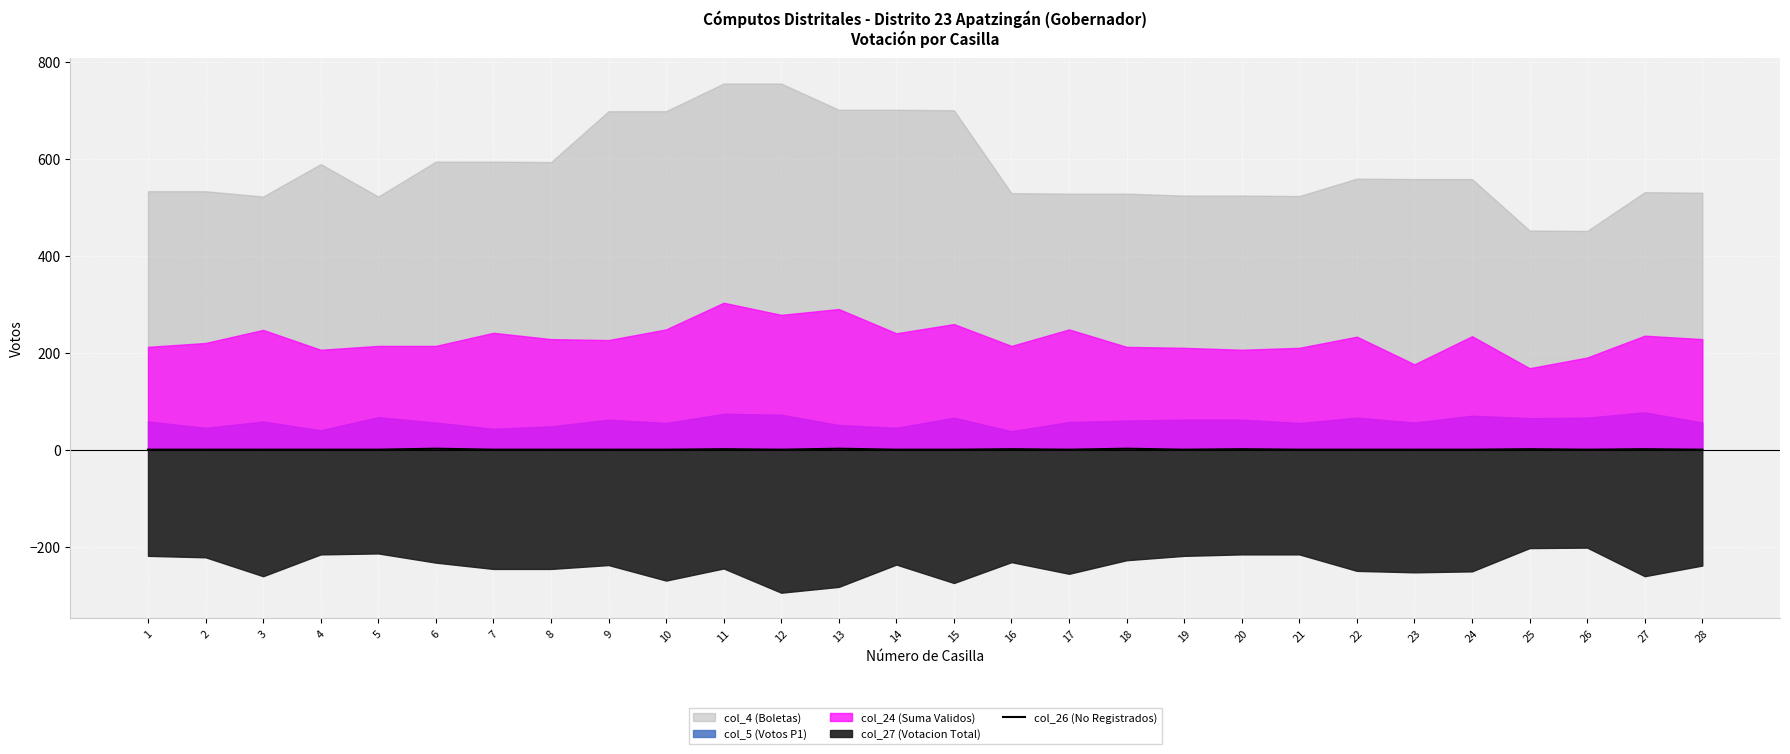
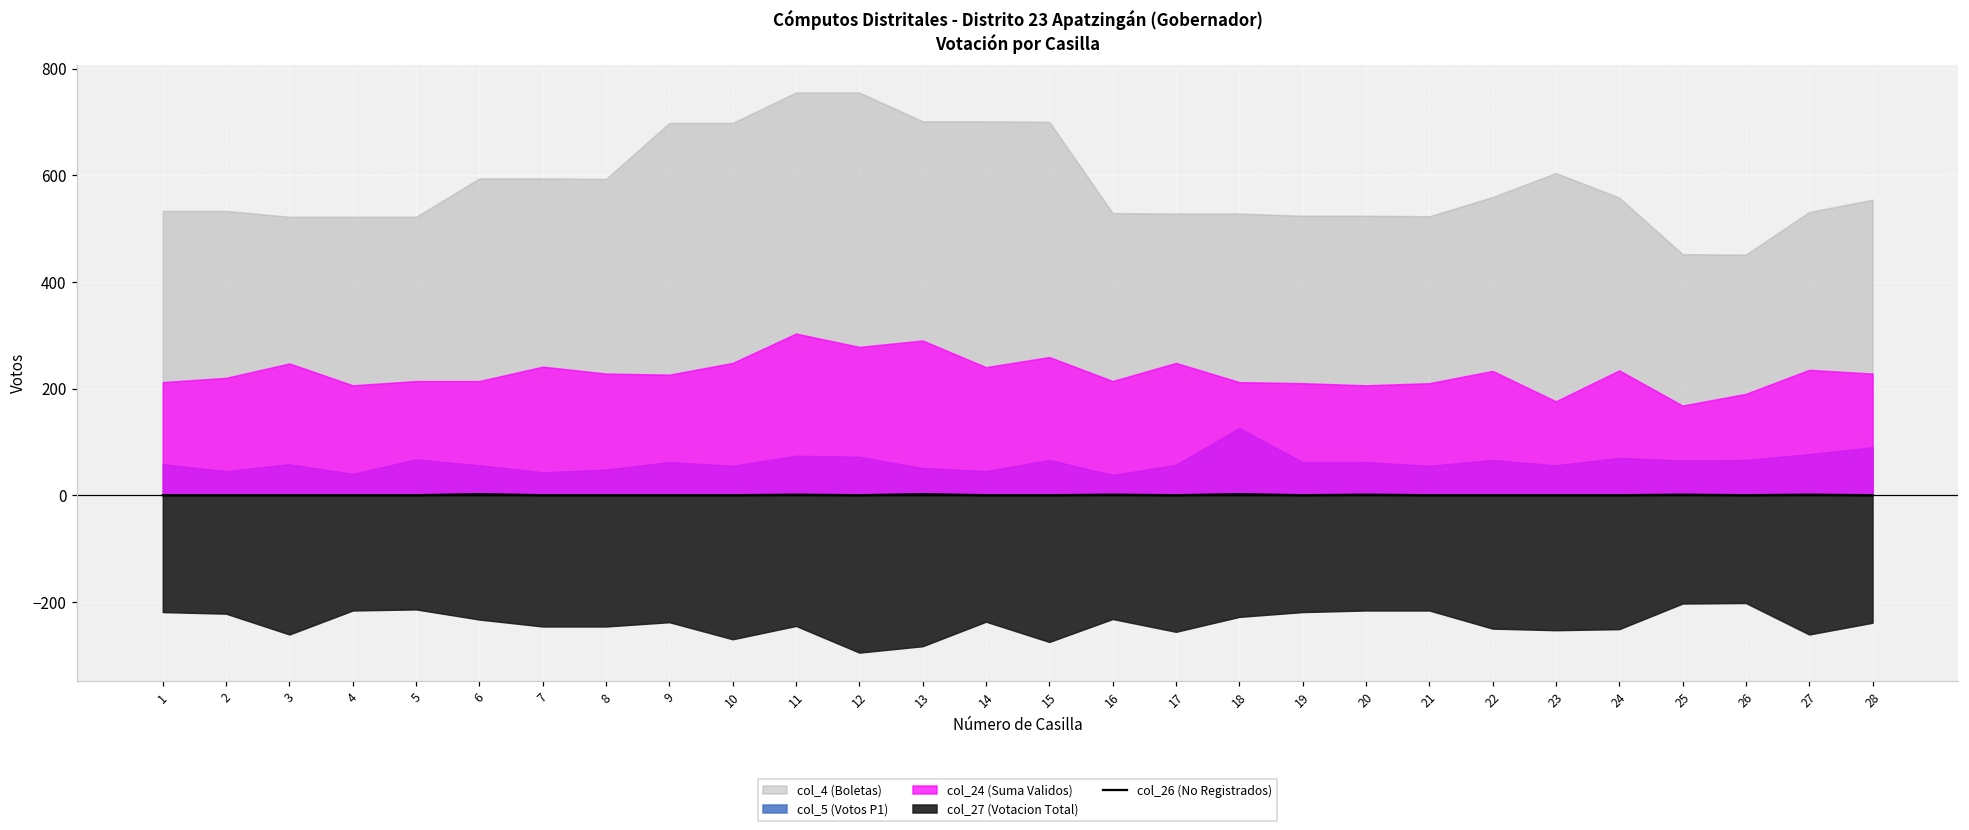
col_4 (Boletas), 4: 590 -> 520
col_5 (Votos P1), 18: 60 -> 130
col_4 (Boletas), 23: 560 -> 600
col_4 (Boletas), 28: 530 -> 550
col_5 (Votos P1), 28: 60 -> 90
